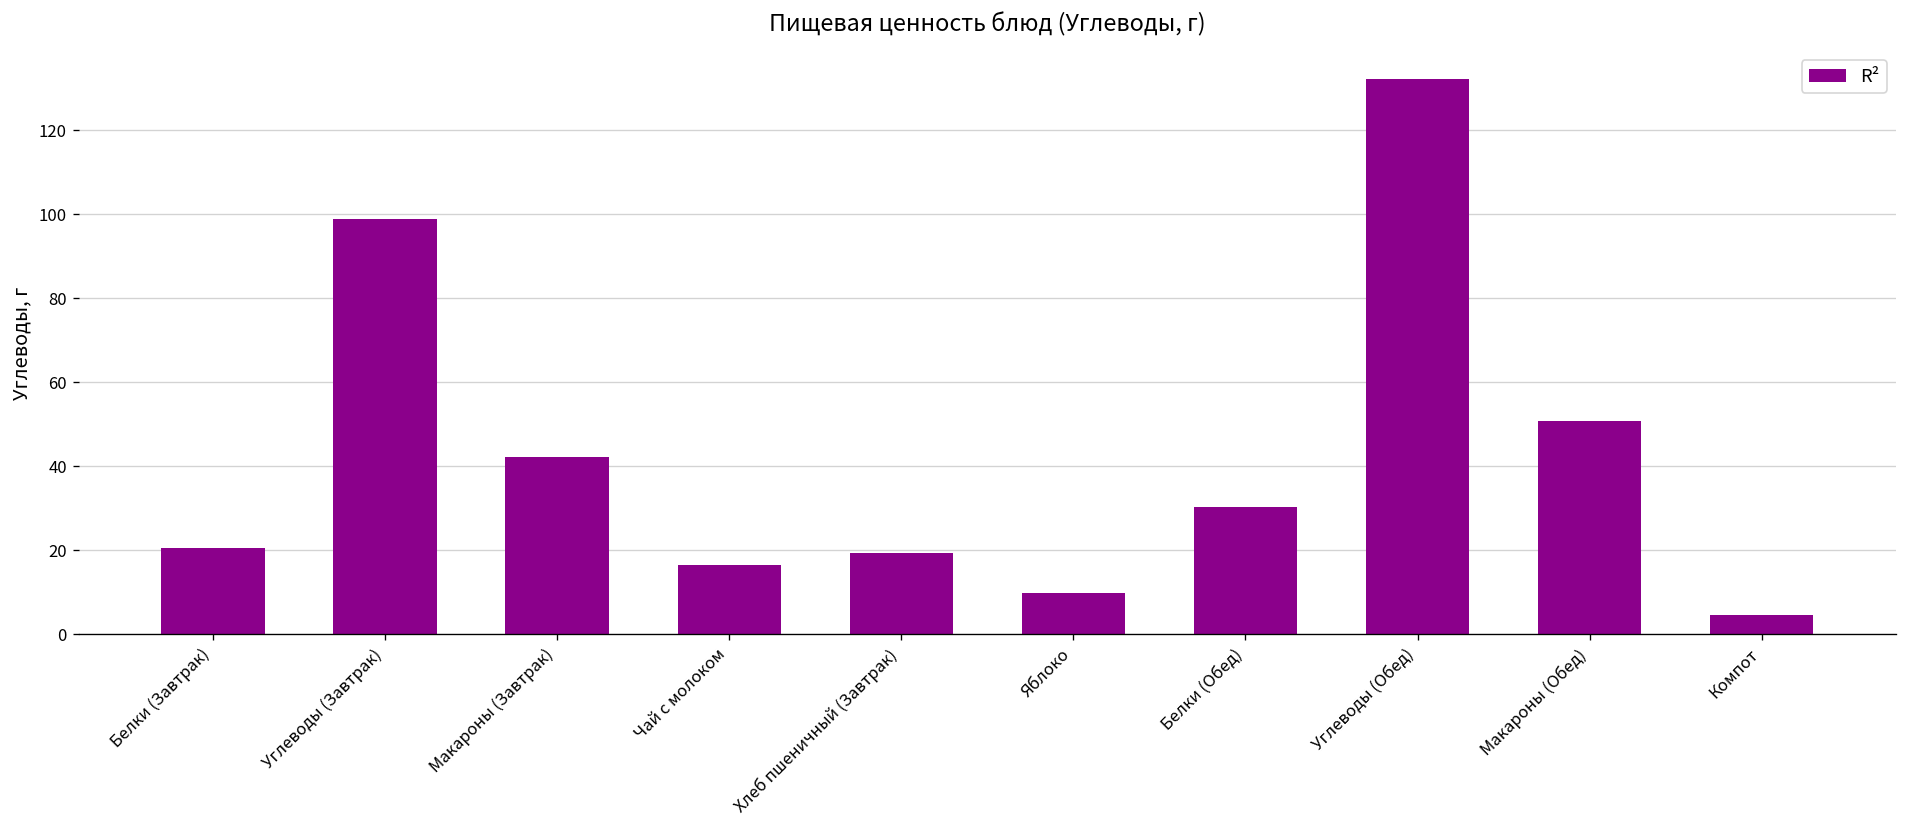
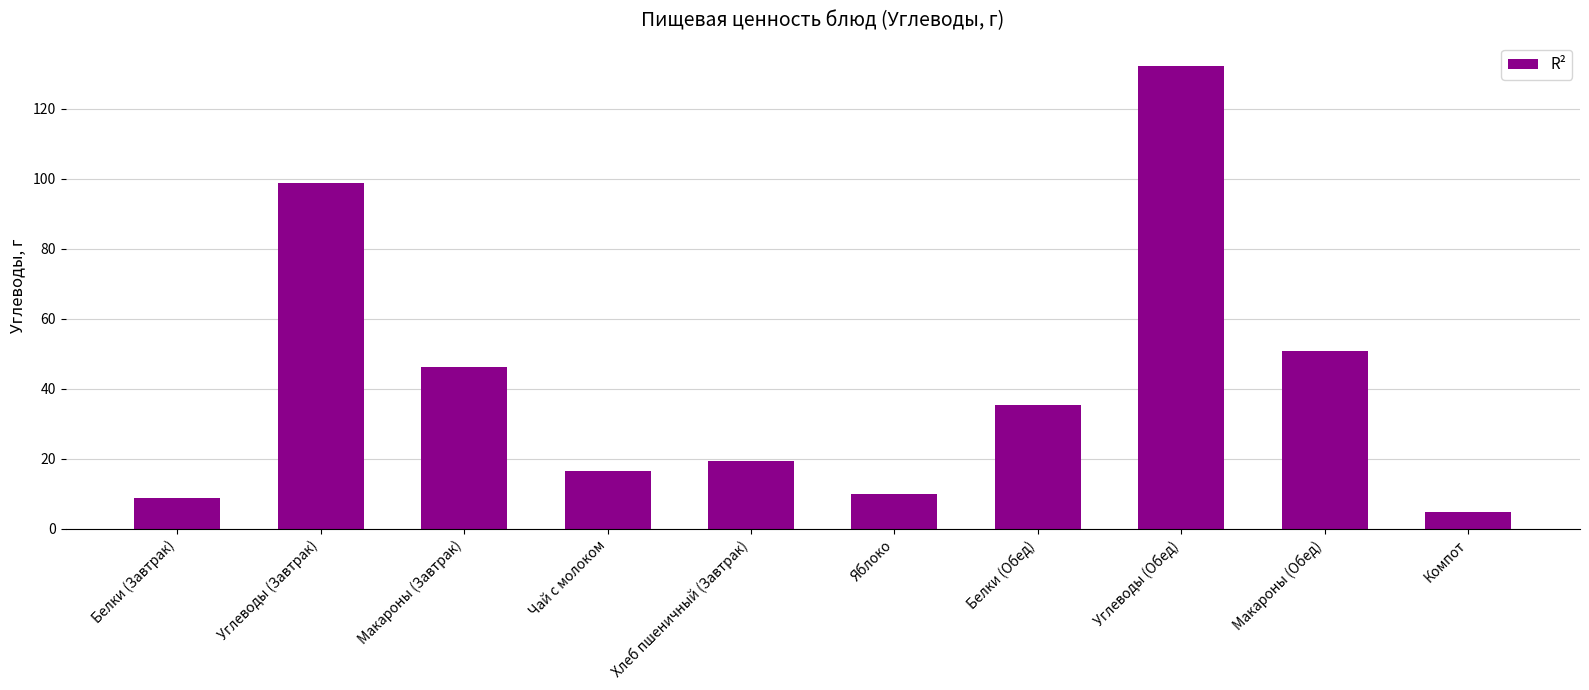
Белки (Завтрак): 21 -> 9
Макароны (Завтрак): 42 -> 46
Белки (Обед): 30 -> 35
